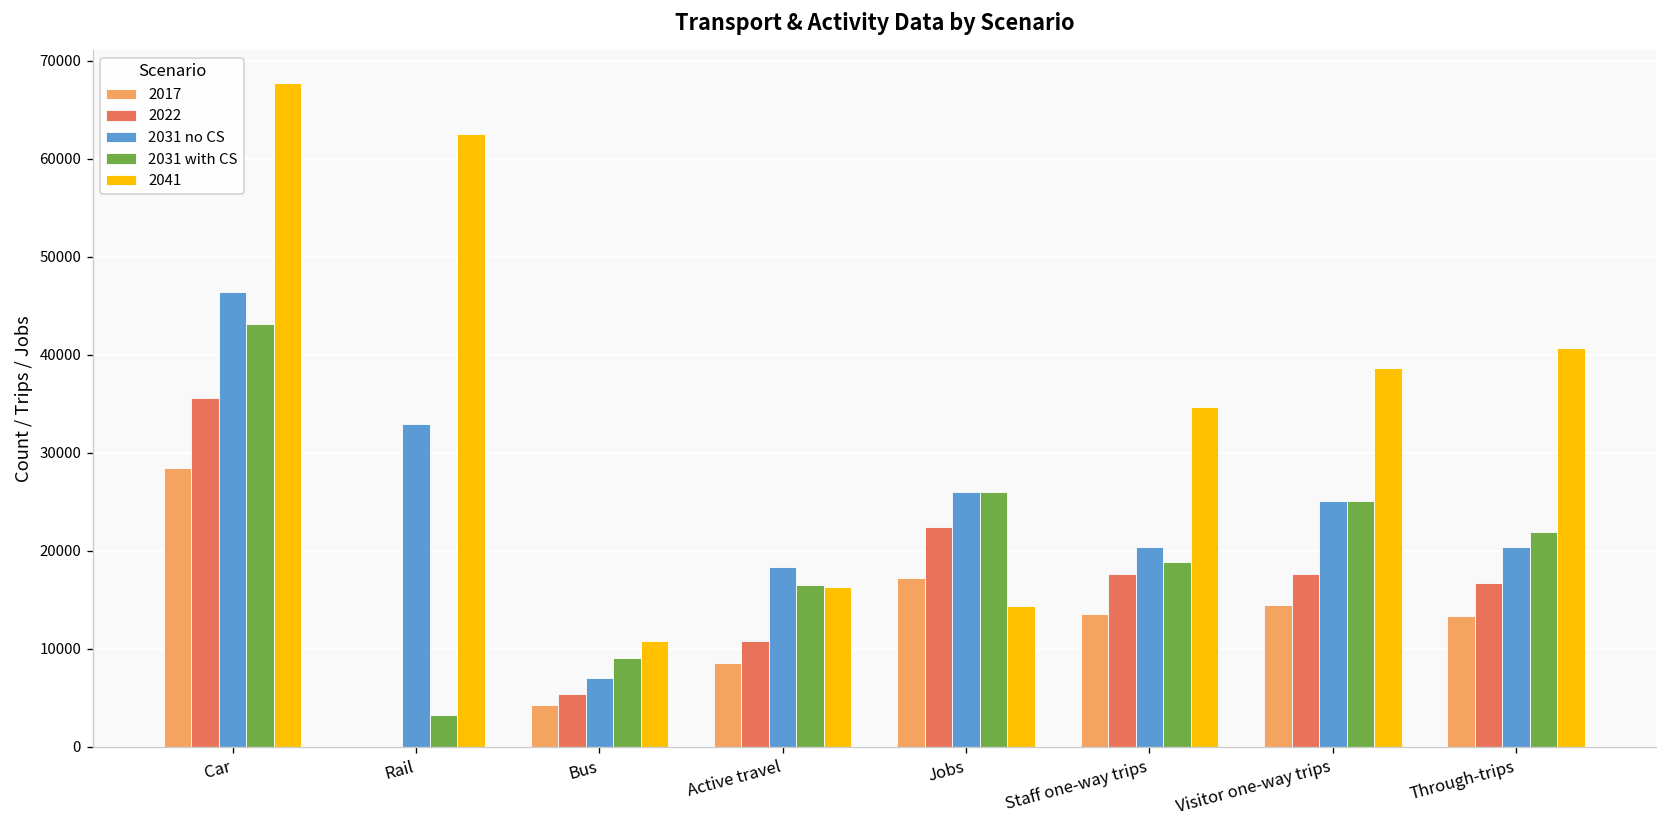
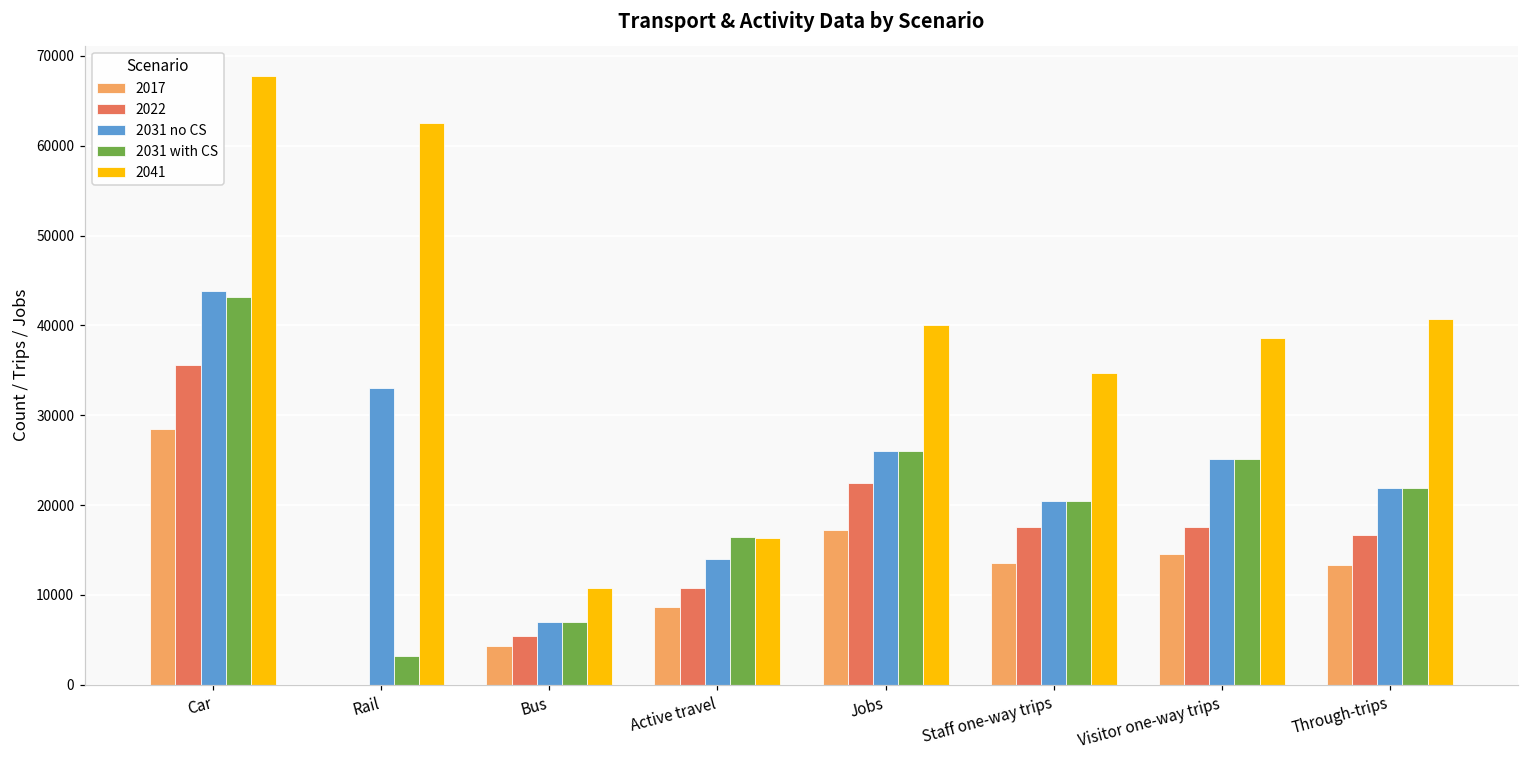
2031 no CS, Car: 46000 -> 44000
2031 with CS, Bus: 9000 -> 7000
2031 no CS, Active travel: 18000 -> 14000
2041, Jobs: 14000 -> 40000
2031 with CS, Staff one-way trips: 19000 -> 20000
2031 no CS, Through-trips: 20000 -> 22000
